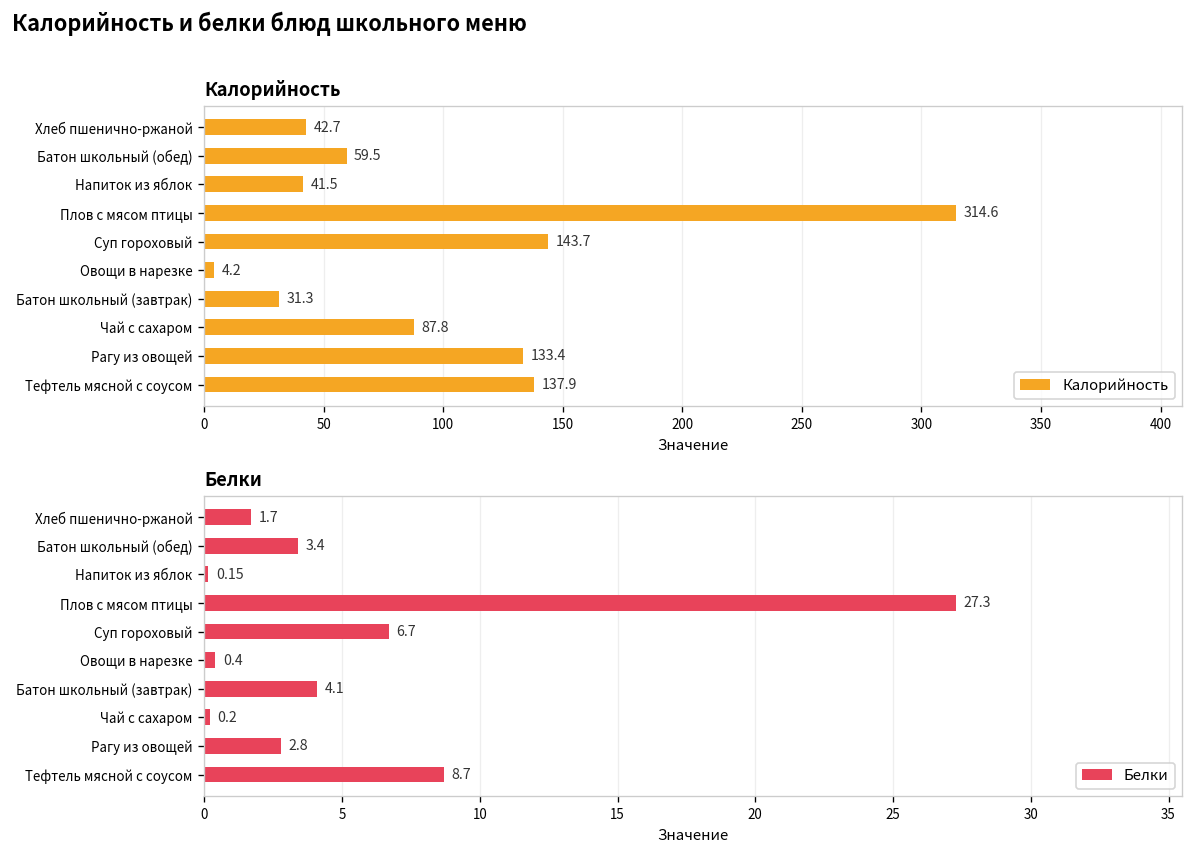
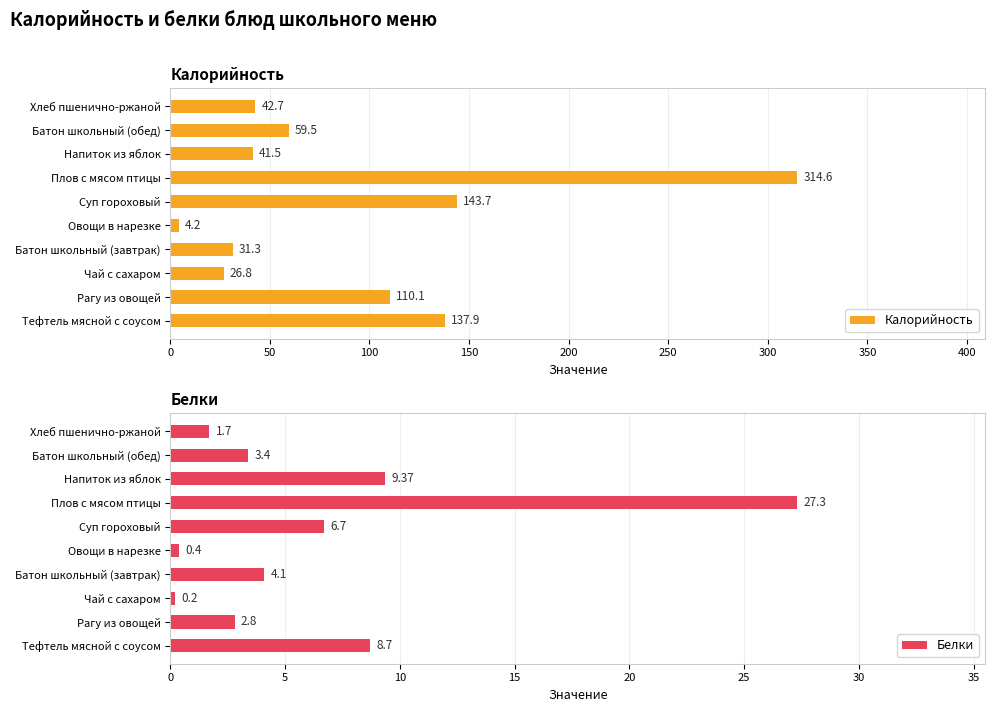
Калорийность, Чай с сахаром: 87.8 -> 26.8
Калорийность, Рагу из овощей: 133.4 -> 110.1
Белки, Напиток из яблок: 0.15 -> 9.37
